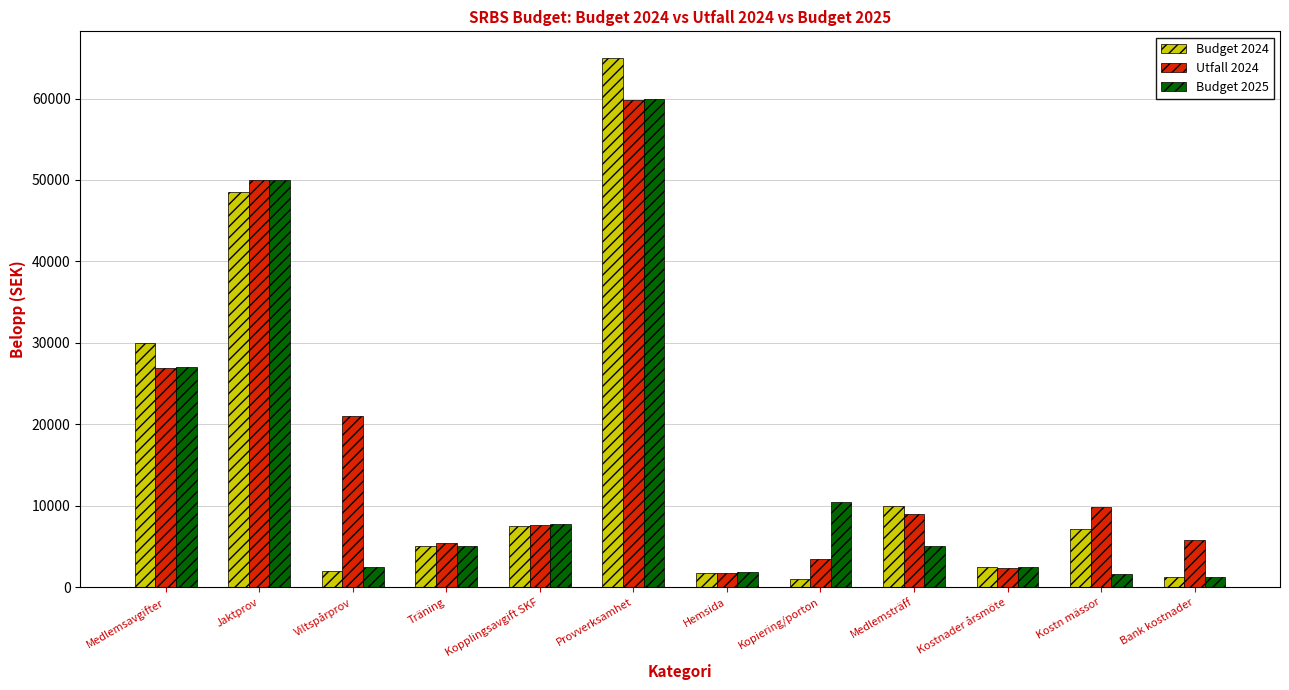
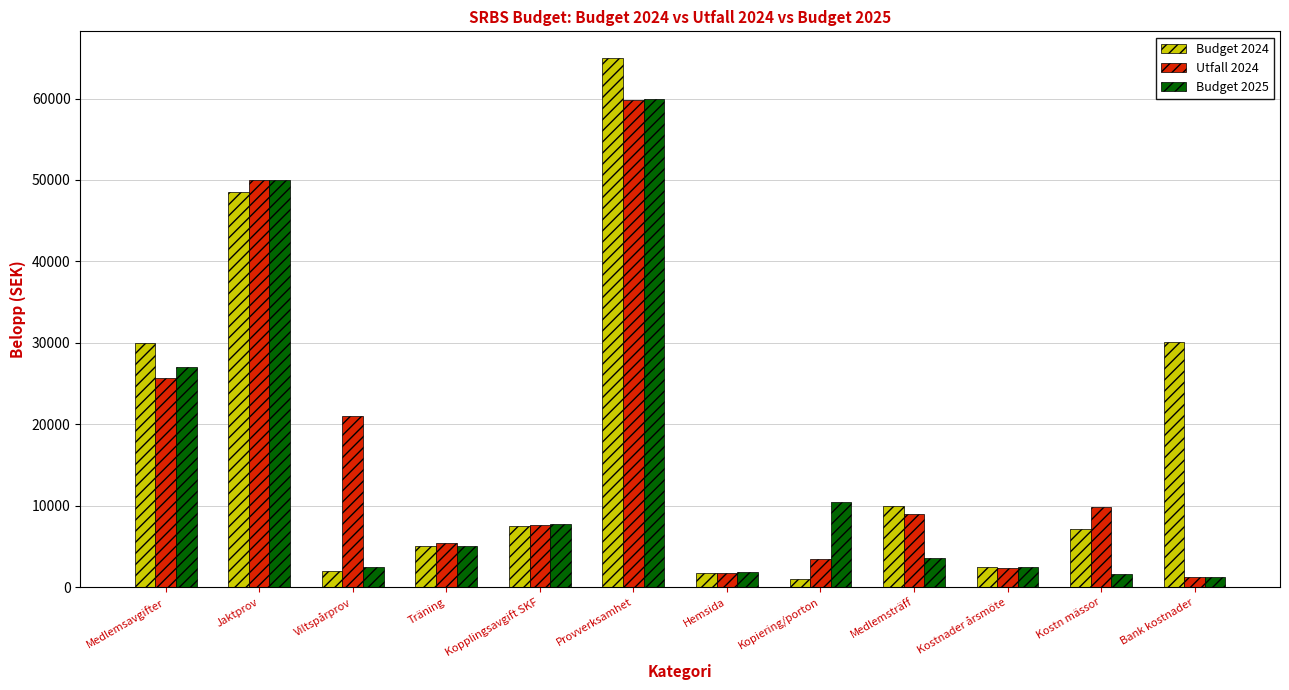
Utfall 2024, Medlemsavgifter: 27000 -> 26000
Budget 2025, Medlemsträff: 5000 -> 4000
Budget 2024, Bank kostnader: 1000 -> 30000
Utfall 2024, Bank kostnader: 6000 -> 1000
